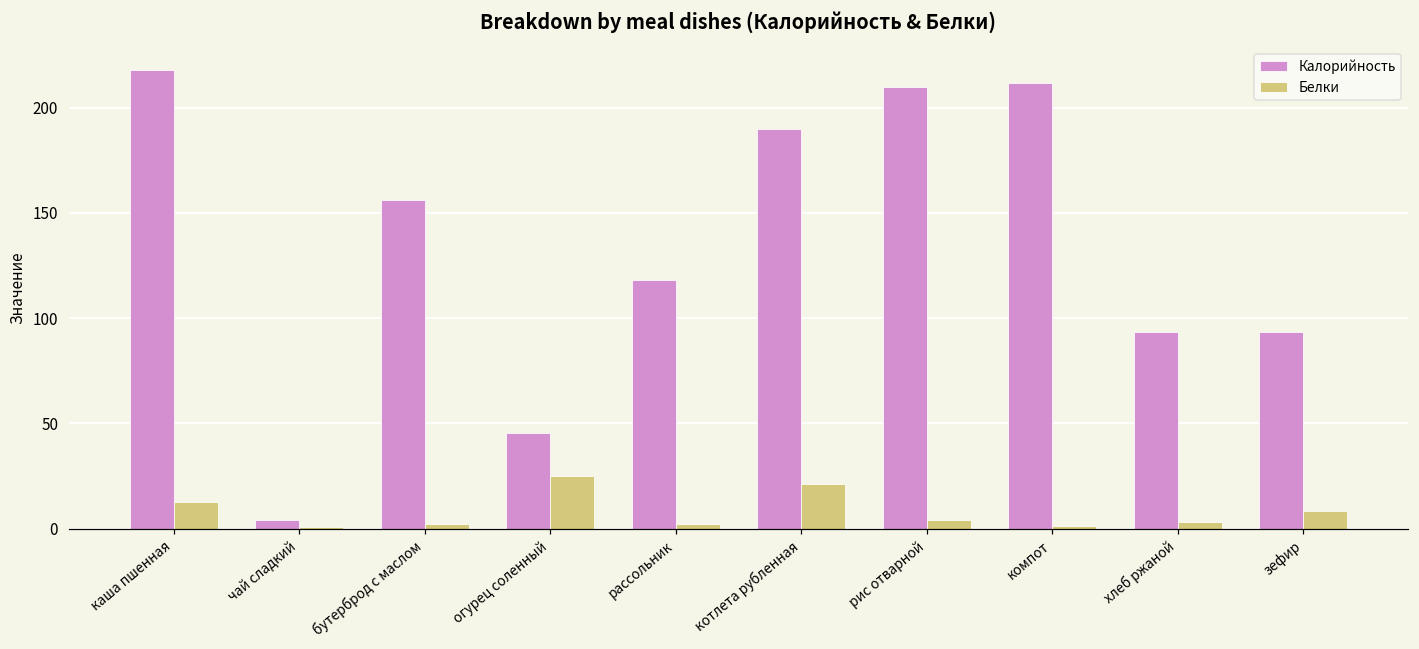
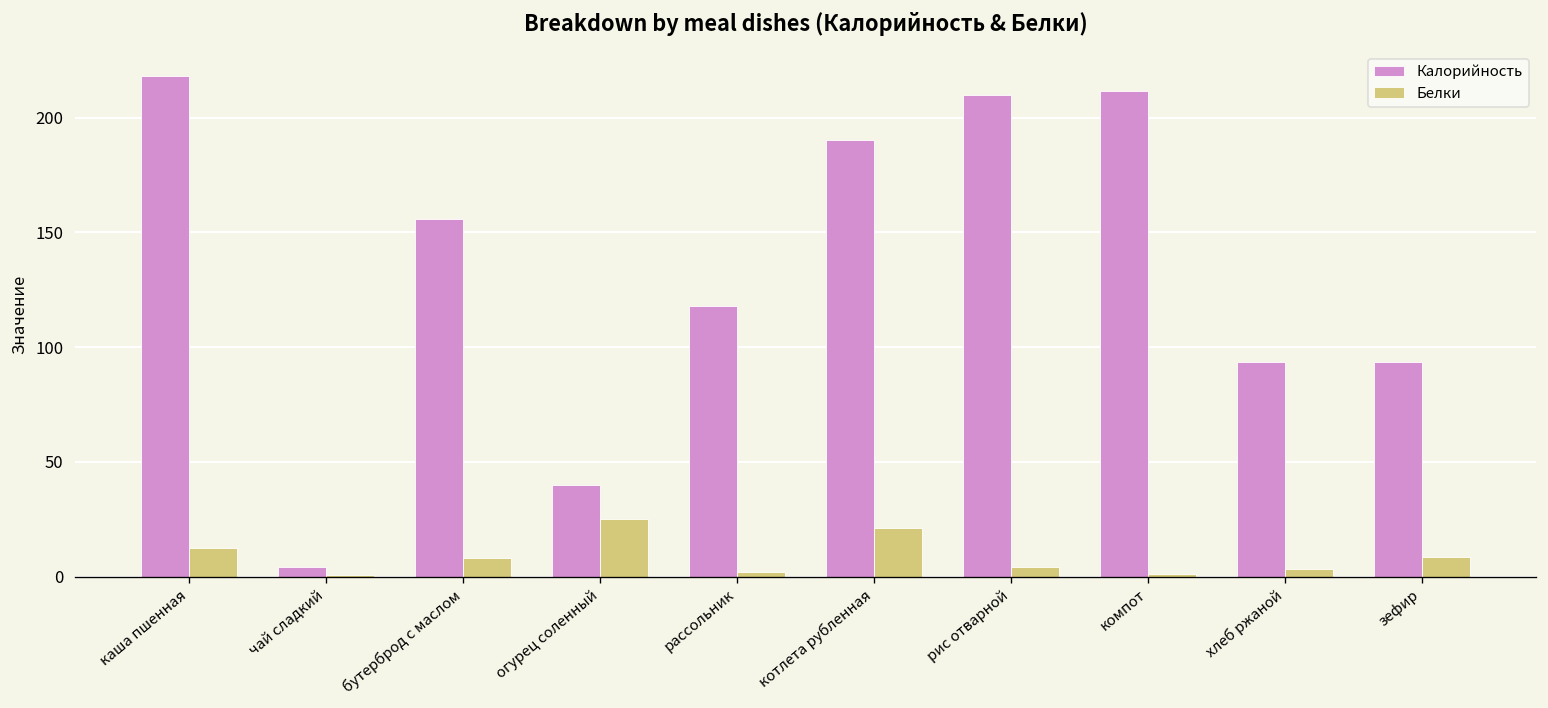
Белки, бутерброд с маслом: 2 -> 8
Калорийность, огурец соленный: 46 -> 40
